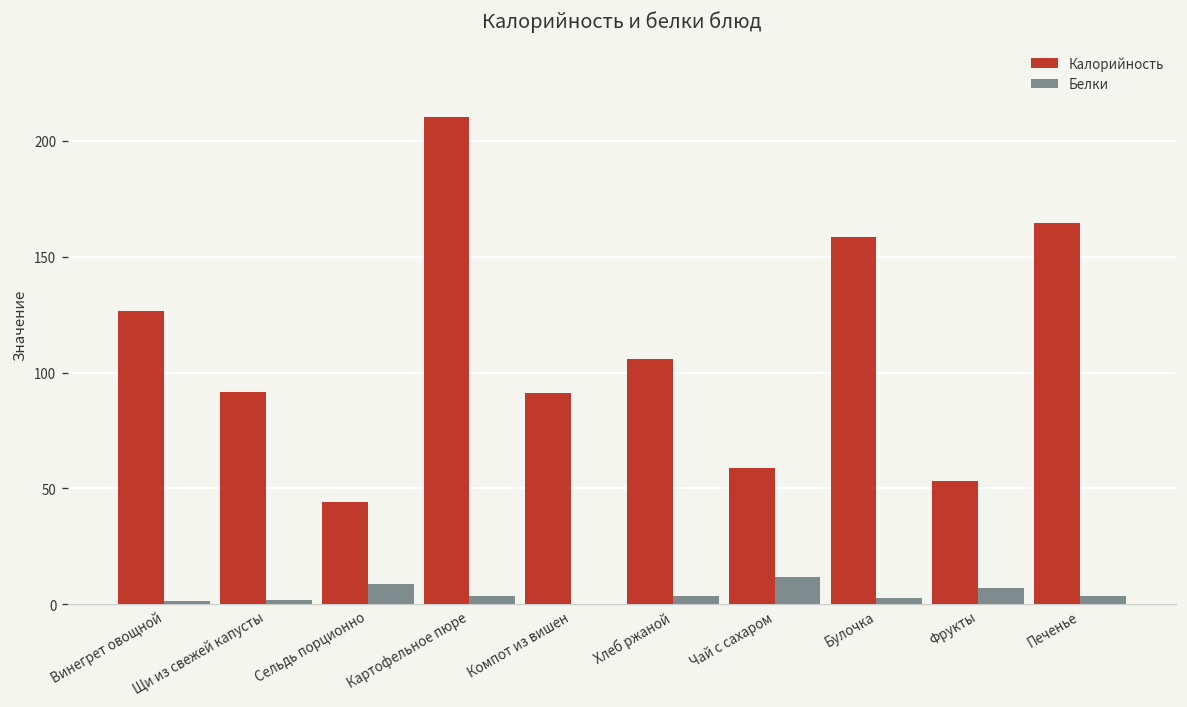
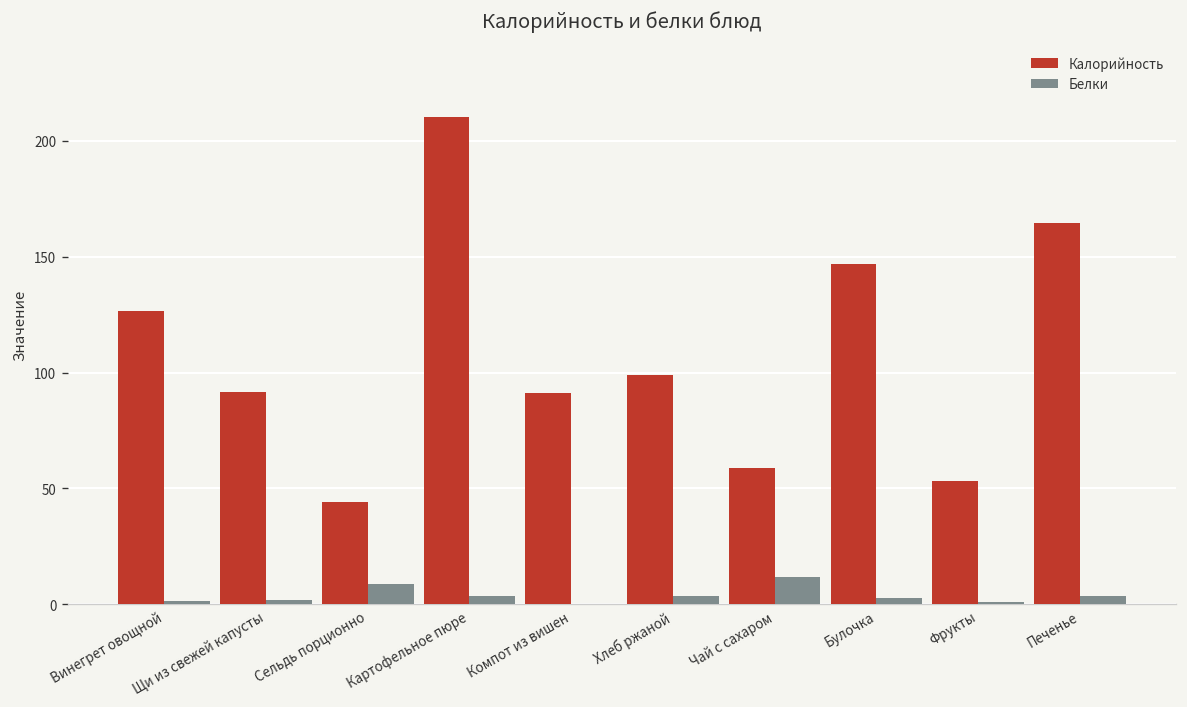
Калорийность, Хлеб ржаной: 106 -> 99
Калорийность, Булочка: 159 -> 147
Белки, Фрукты: 7 -> 1
